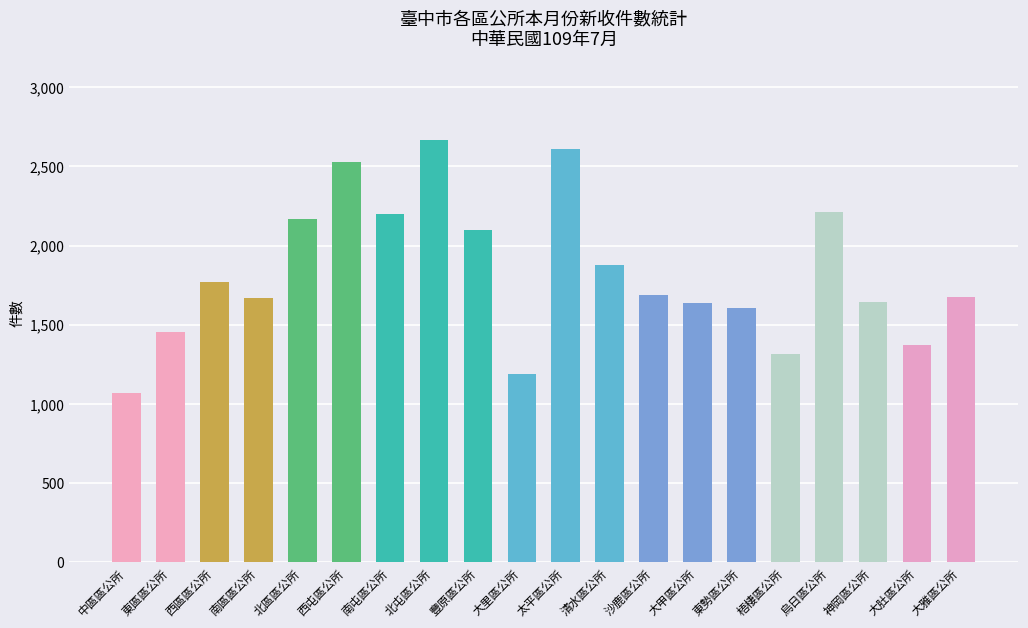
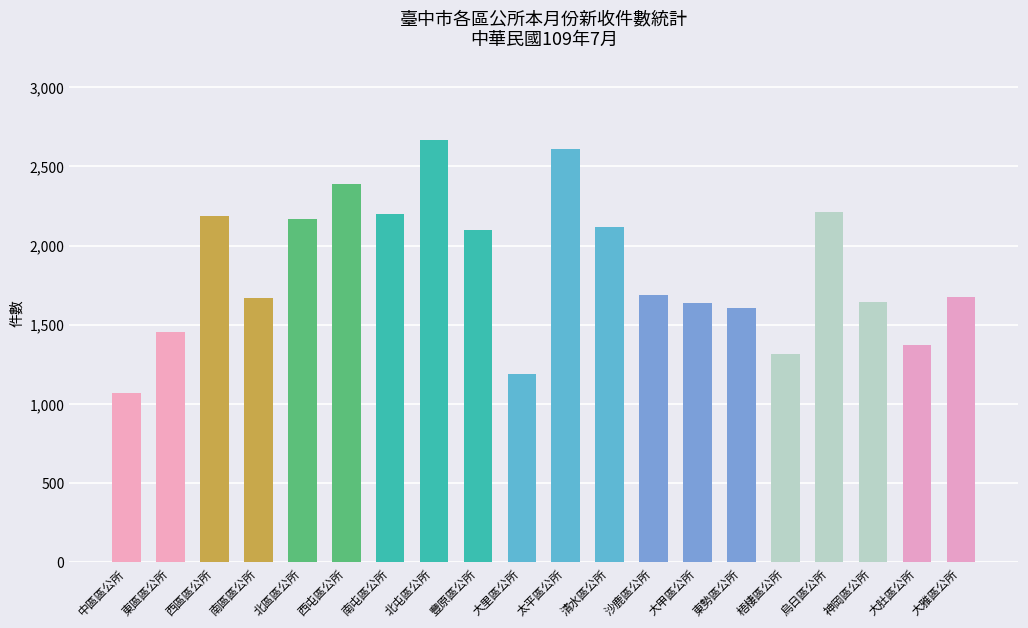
西區區公所: 1,770 -> 2,190
西屯區公所: 2,530 -> 2,390
清水區公所: 1,880 -> 2,120
